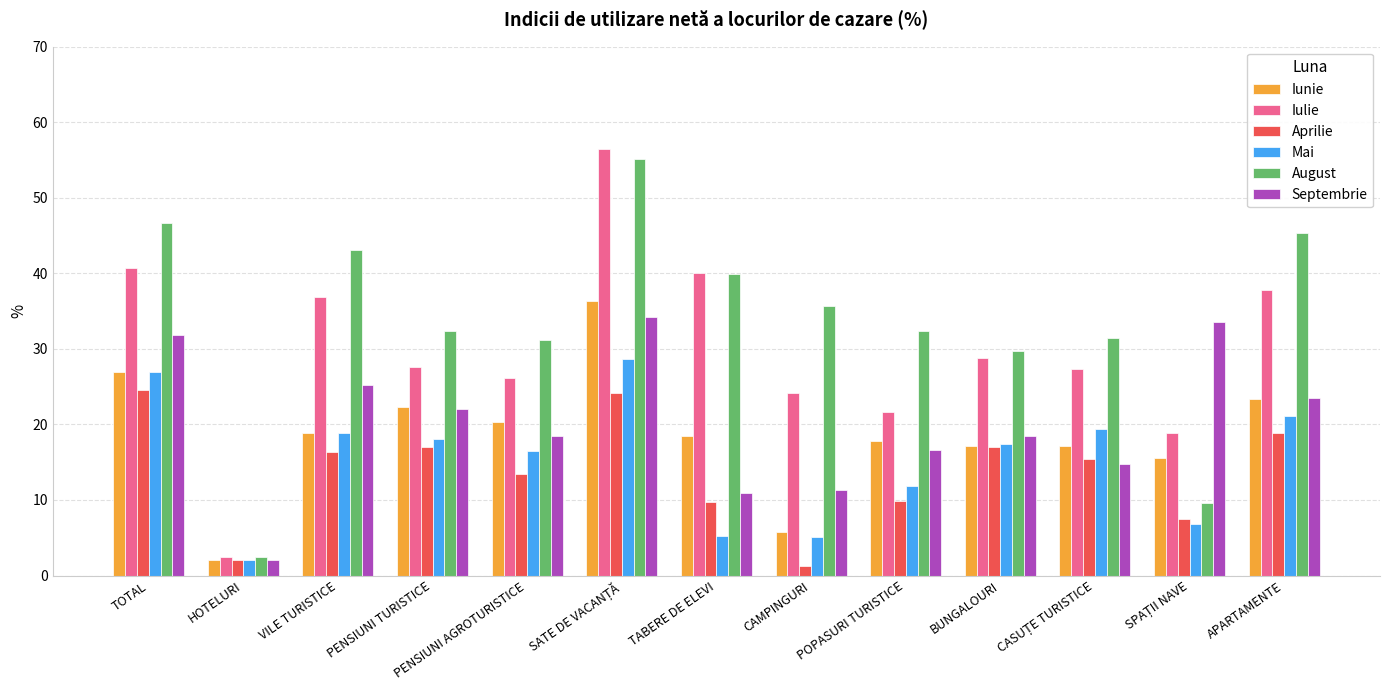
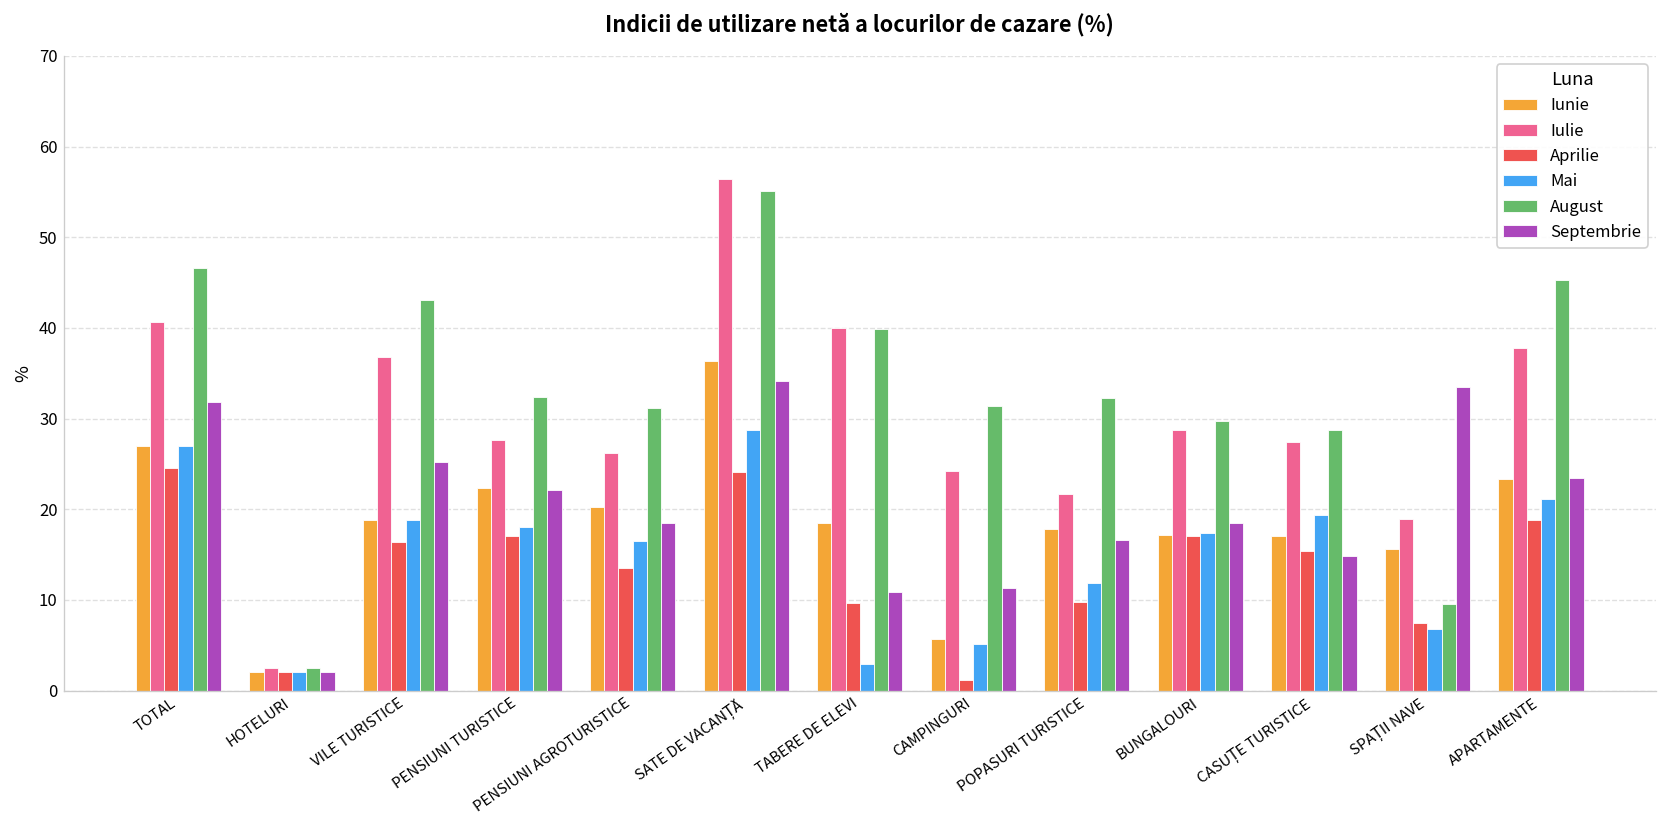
Mai, TABERE DE ELEVI: 5 -> 3
August, CAMPINGURI: 36 -> 31
August, CASUȚE TURISTICE: 31 -> 29
